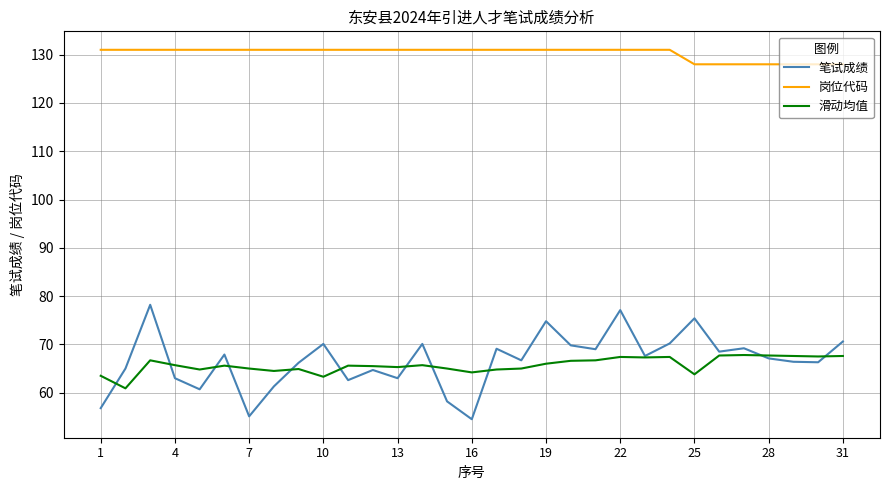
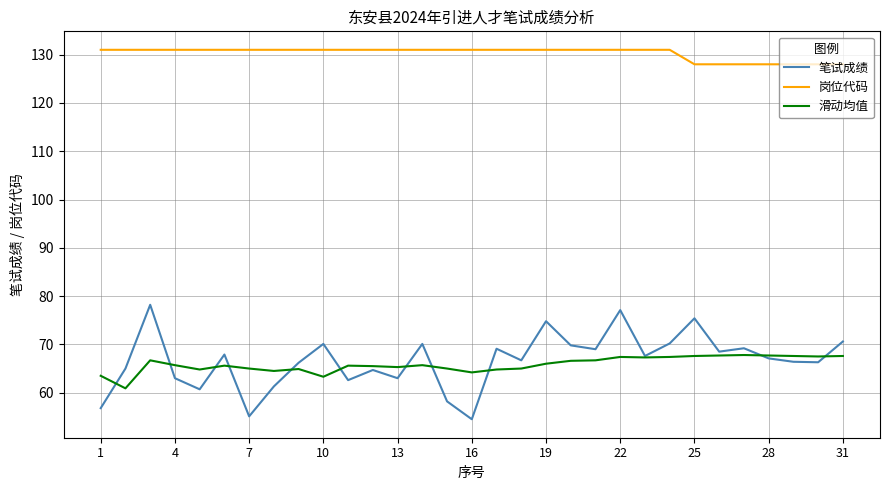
滑动均值, 25: 64 -> 68
